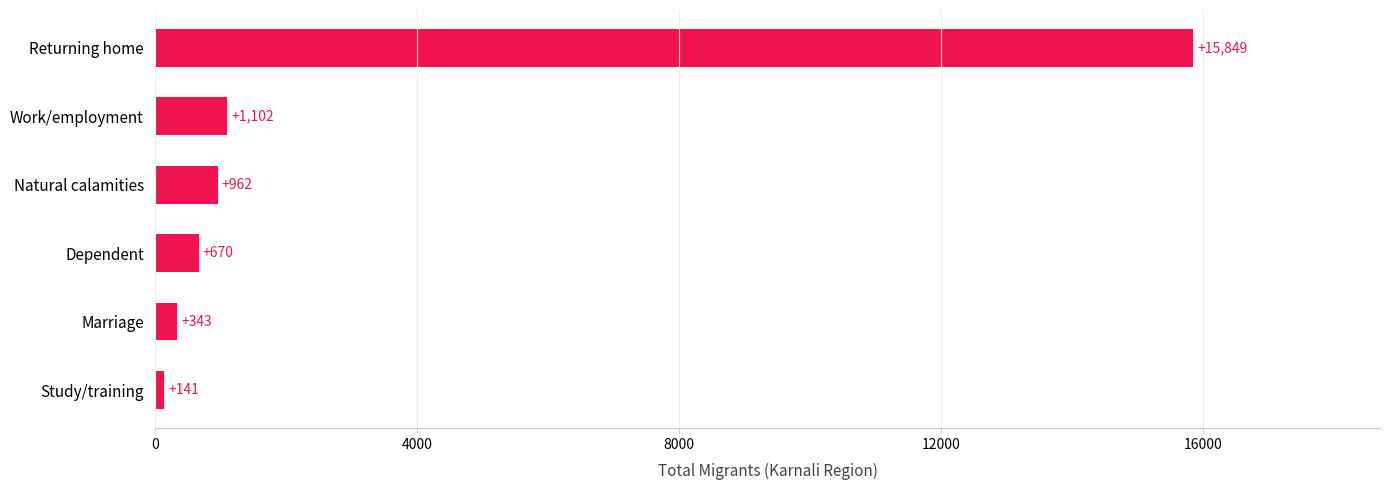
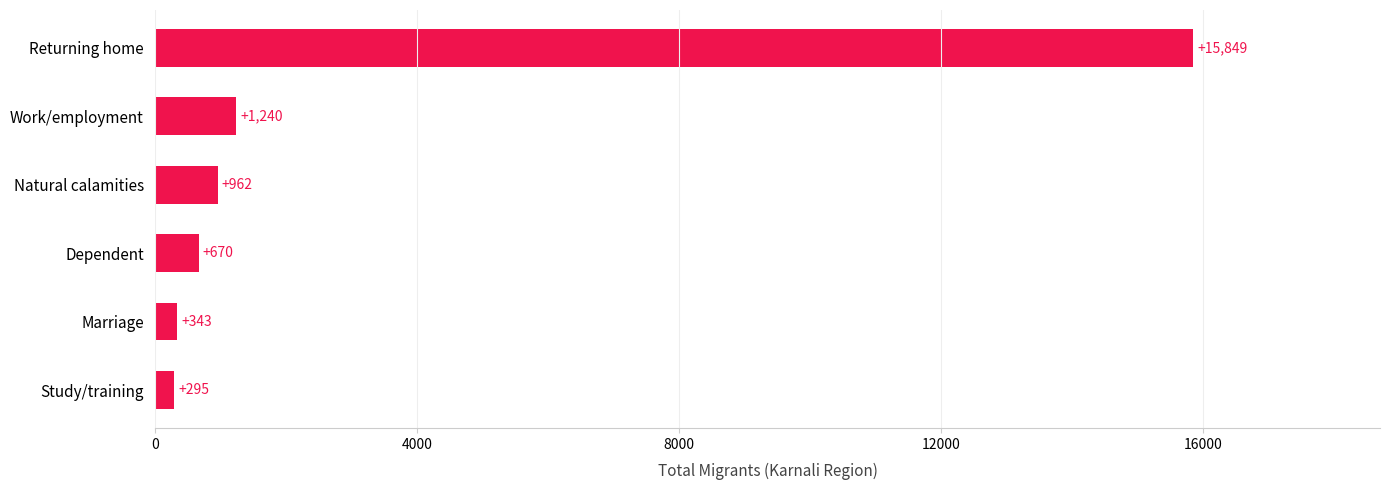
Work/employment: +1,102 -> +1,240
Study/training: +141 -> +295
